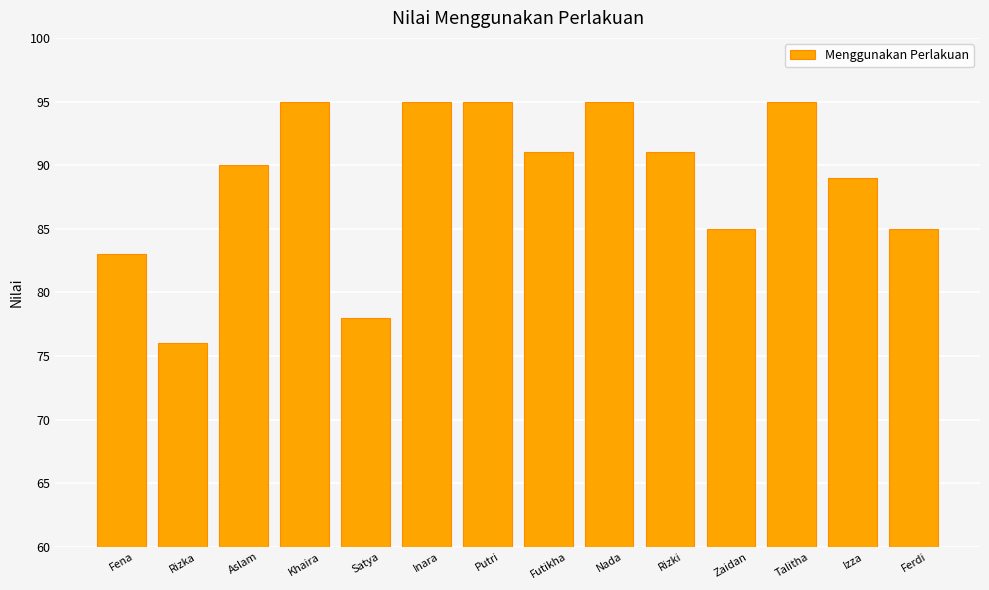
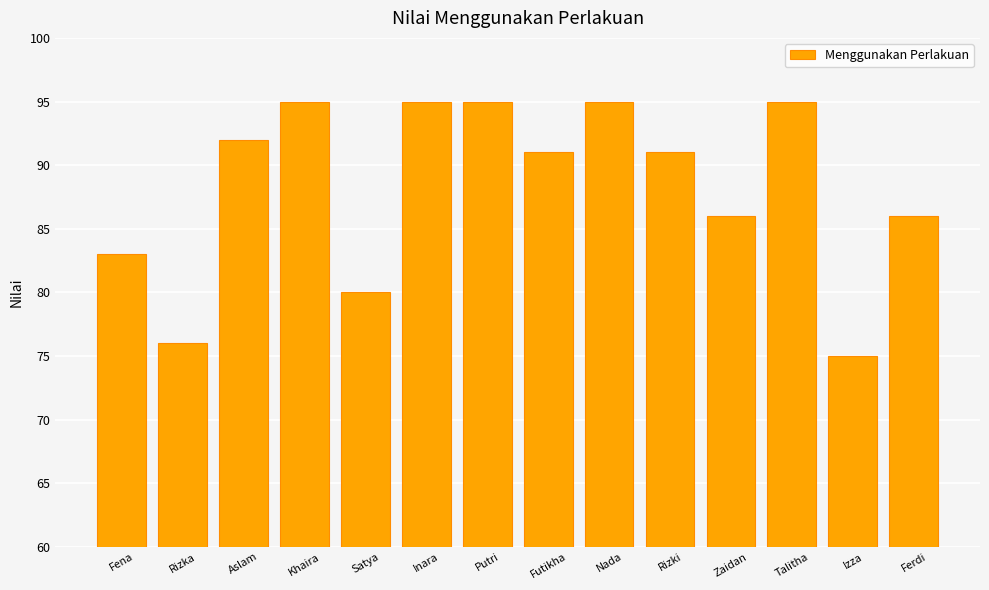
Aslam: 90 -> 92
Satya: 78 -> 80
Zaidan: 85 -> 86
Izza: 89 -> 75
Ferdi: 85 -> 86
